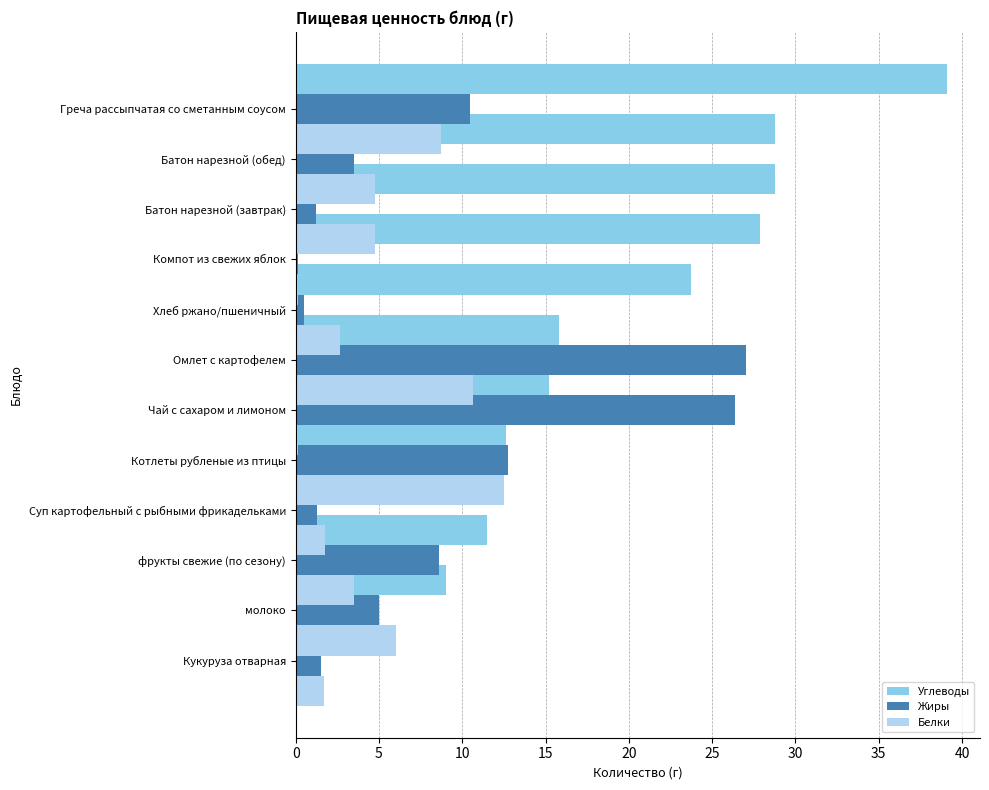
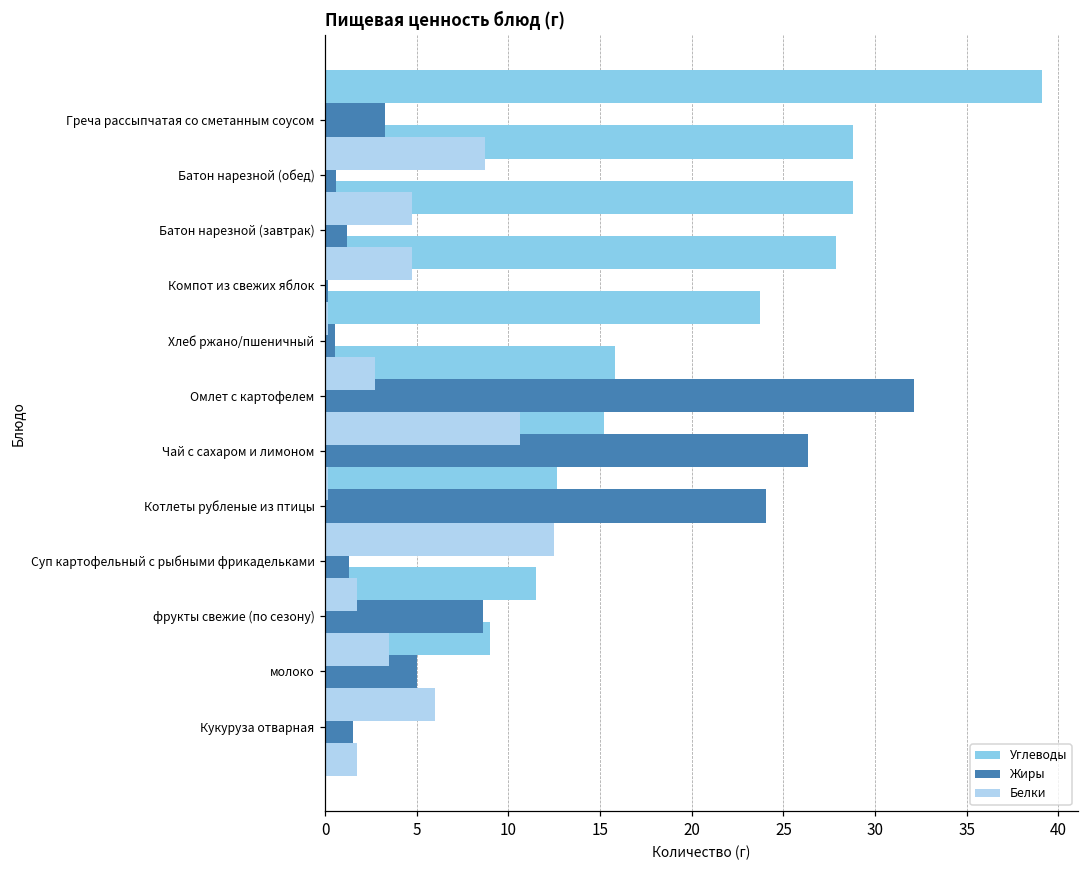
Жиры, Греча рассыпчатая со сметанным соусом: 10.5 -> 3.3
Жиры, Батон нарезной (обед): 3.5 -> 0.6
Жиры, Омлет с картофелем: 27.0 -> 32.2
Жиры, Котлеты рубленые из птицы: 12.7 -> 24.1
